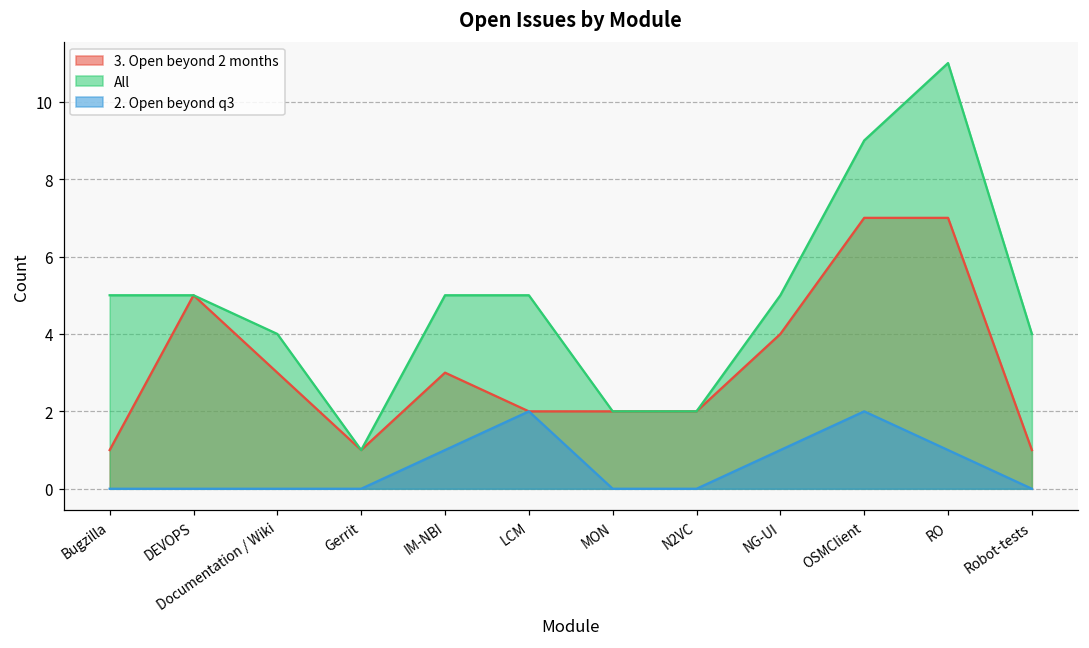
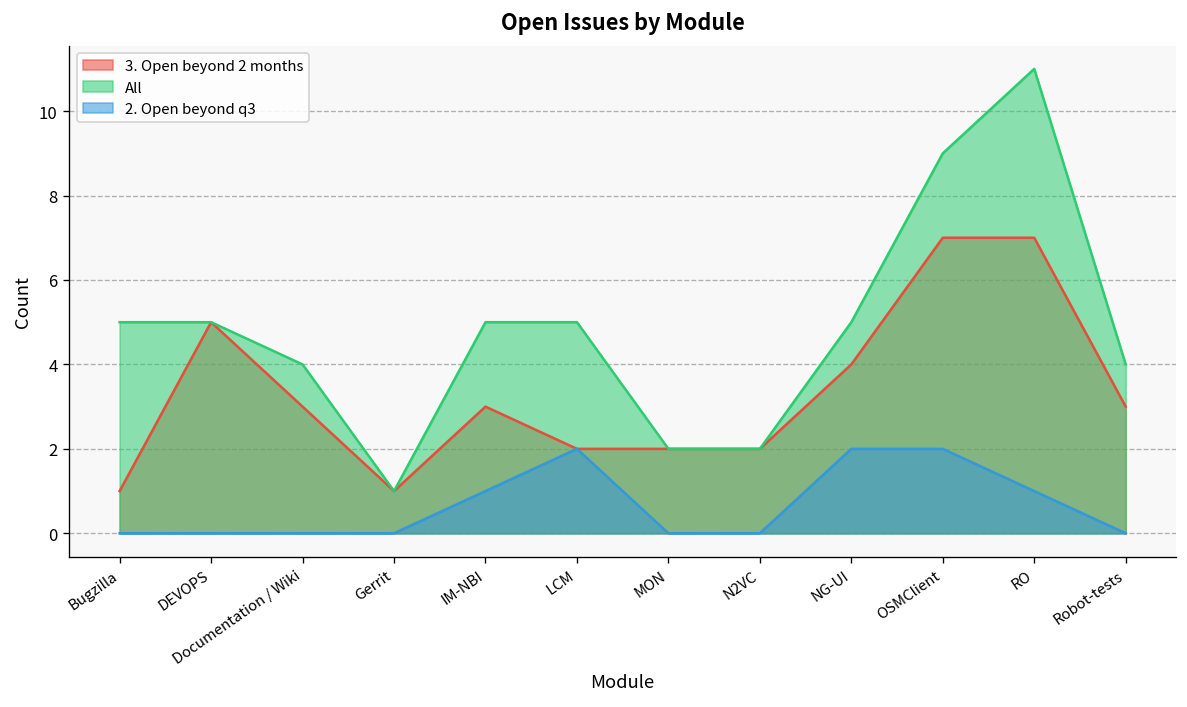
2. Open beyond q3, NG-UI: 1 -> 2
3. Open beyond 2 months, Robot-tests: 1 -> 3
